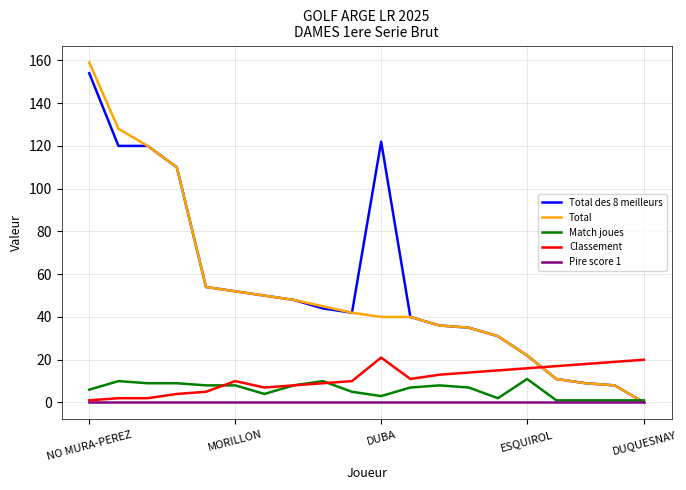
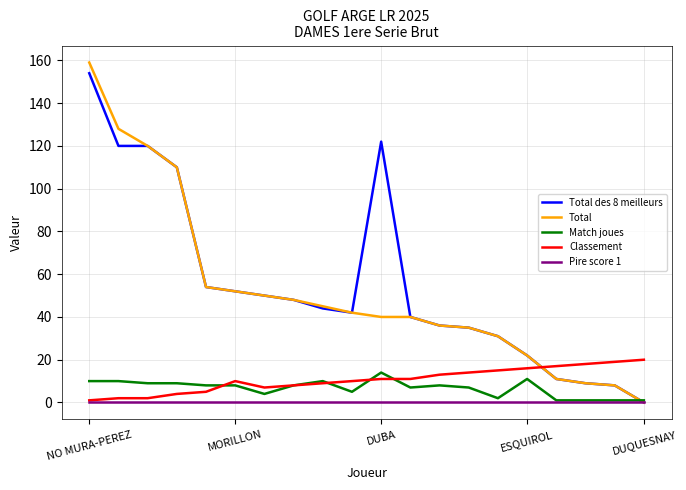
Match joues, NO MURA-PEREZ: 6 -> 10
Match joues, DUBA: 3 -> 14
Classement, DUBA: 21 -> 11
